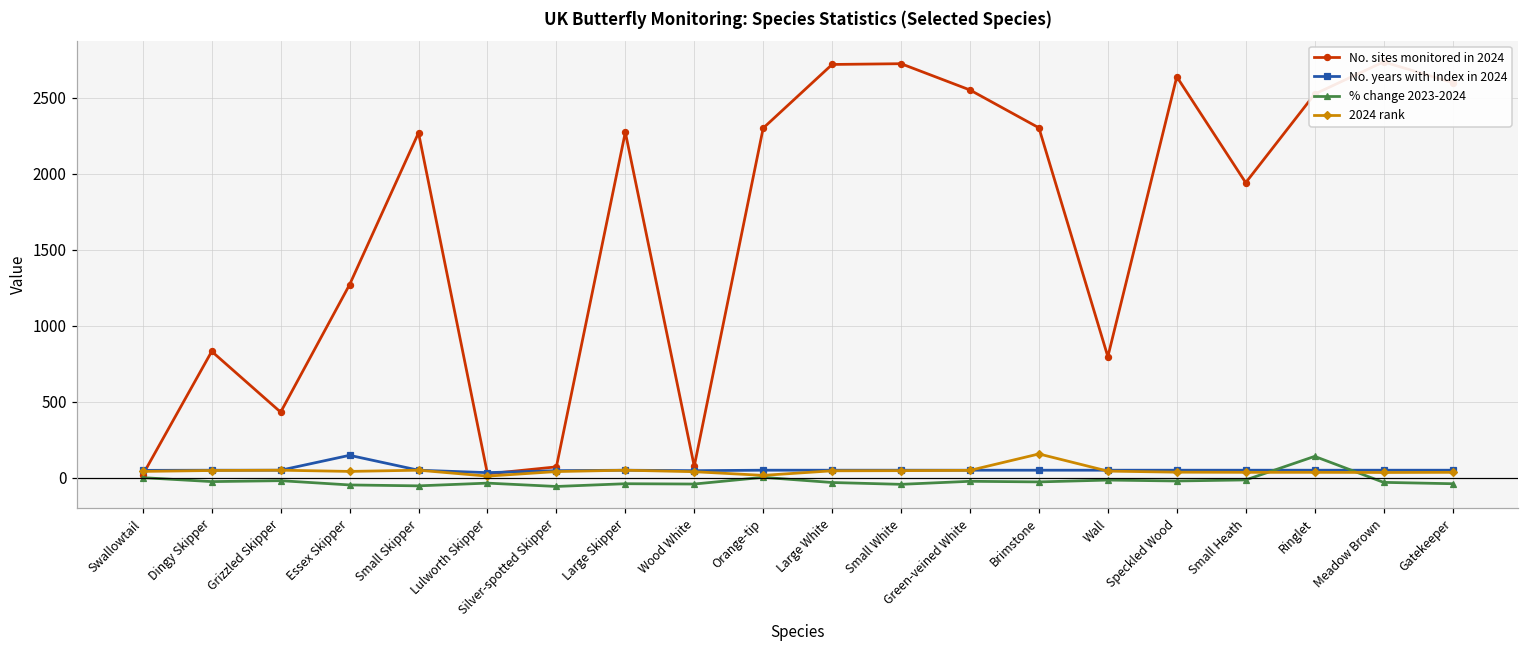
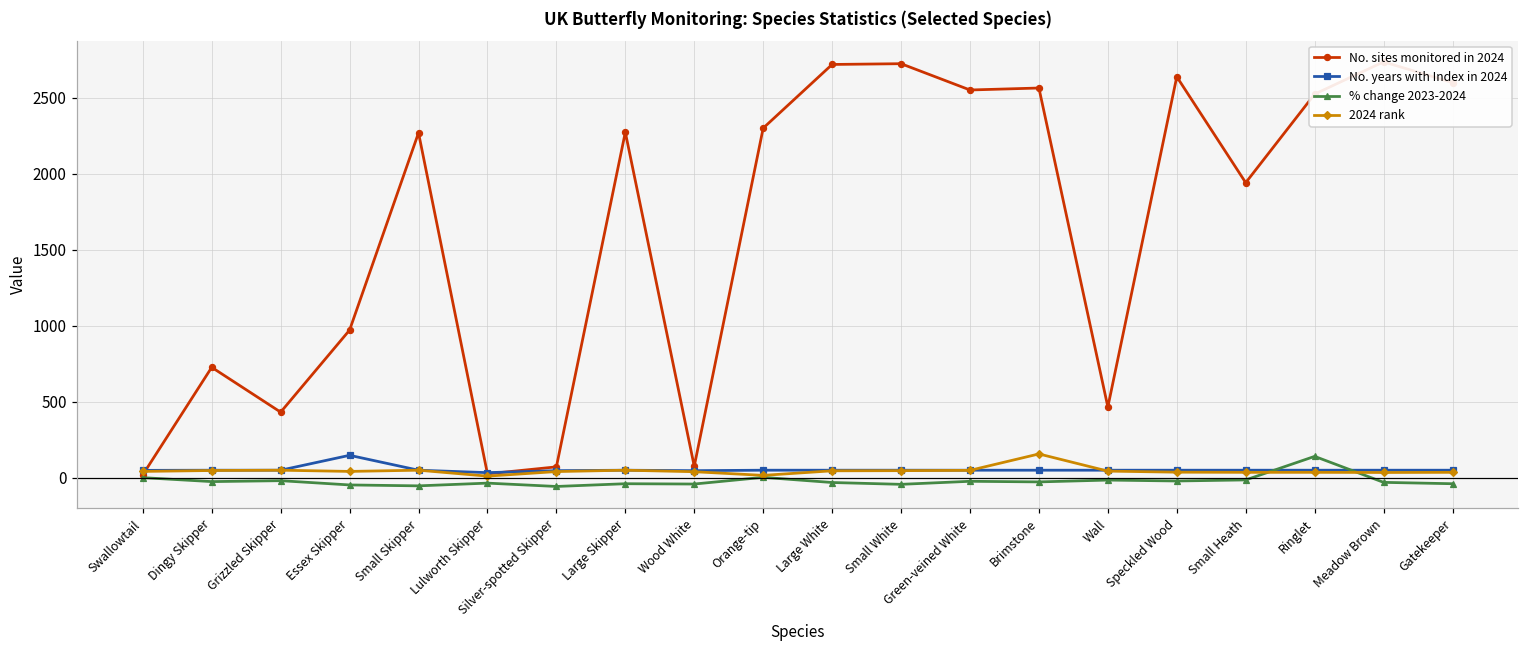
No. sites monitored in 2024, Dingy Skipper: 830 -> 730
No. sites monitored in 2024, Essex Skipper: 1270 -> 970
No. sites monitored in 2024, Brimstone: 2300 -> 2560
No. sites monitored in 2024, Wall: 800 -> 470
